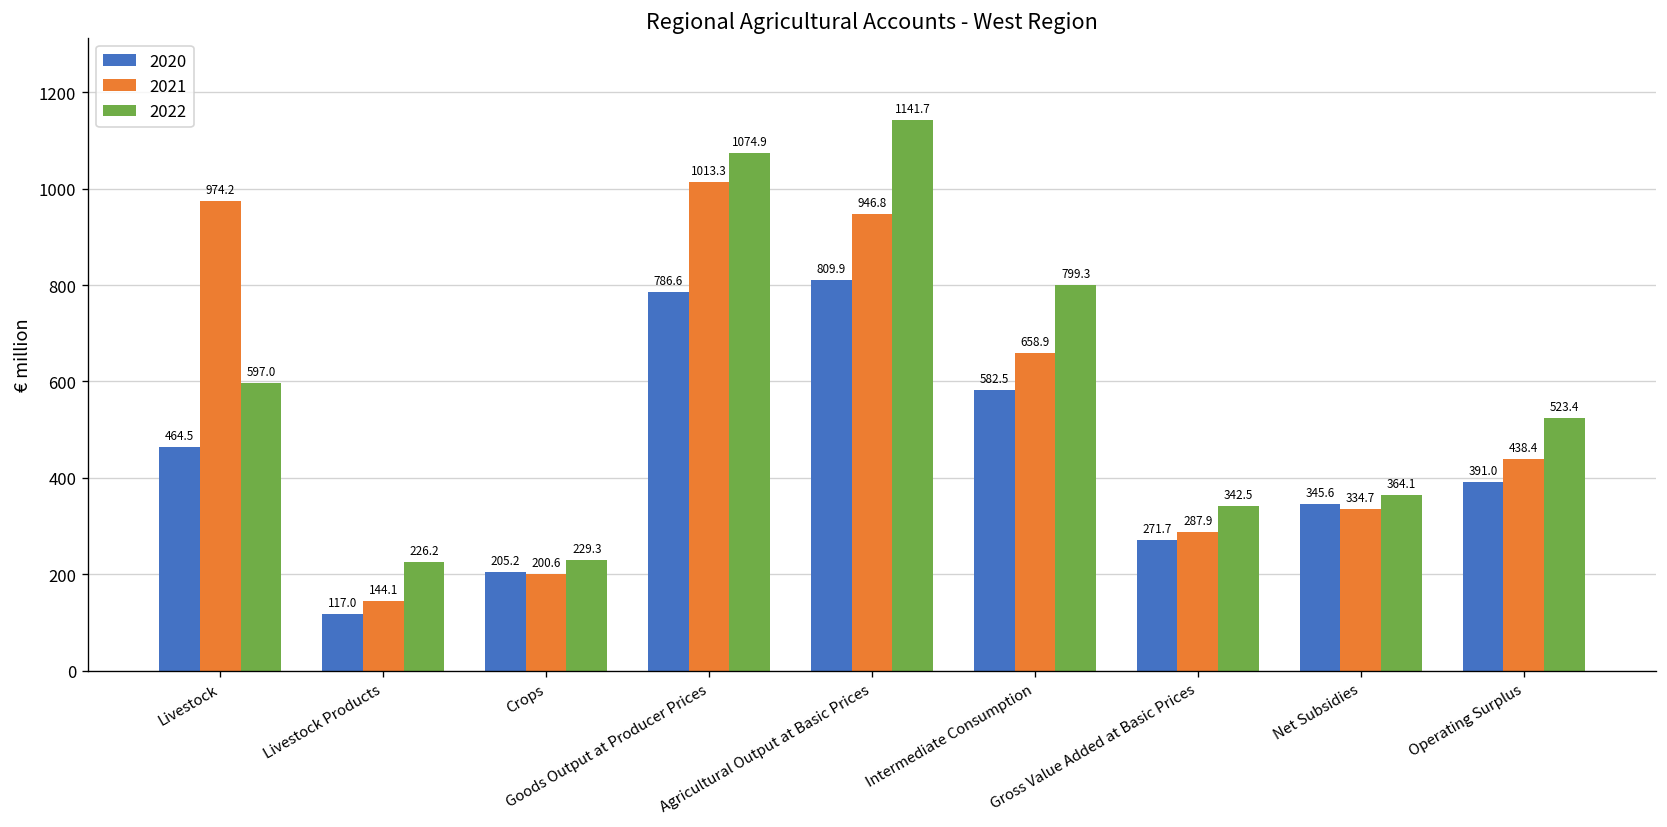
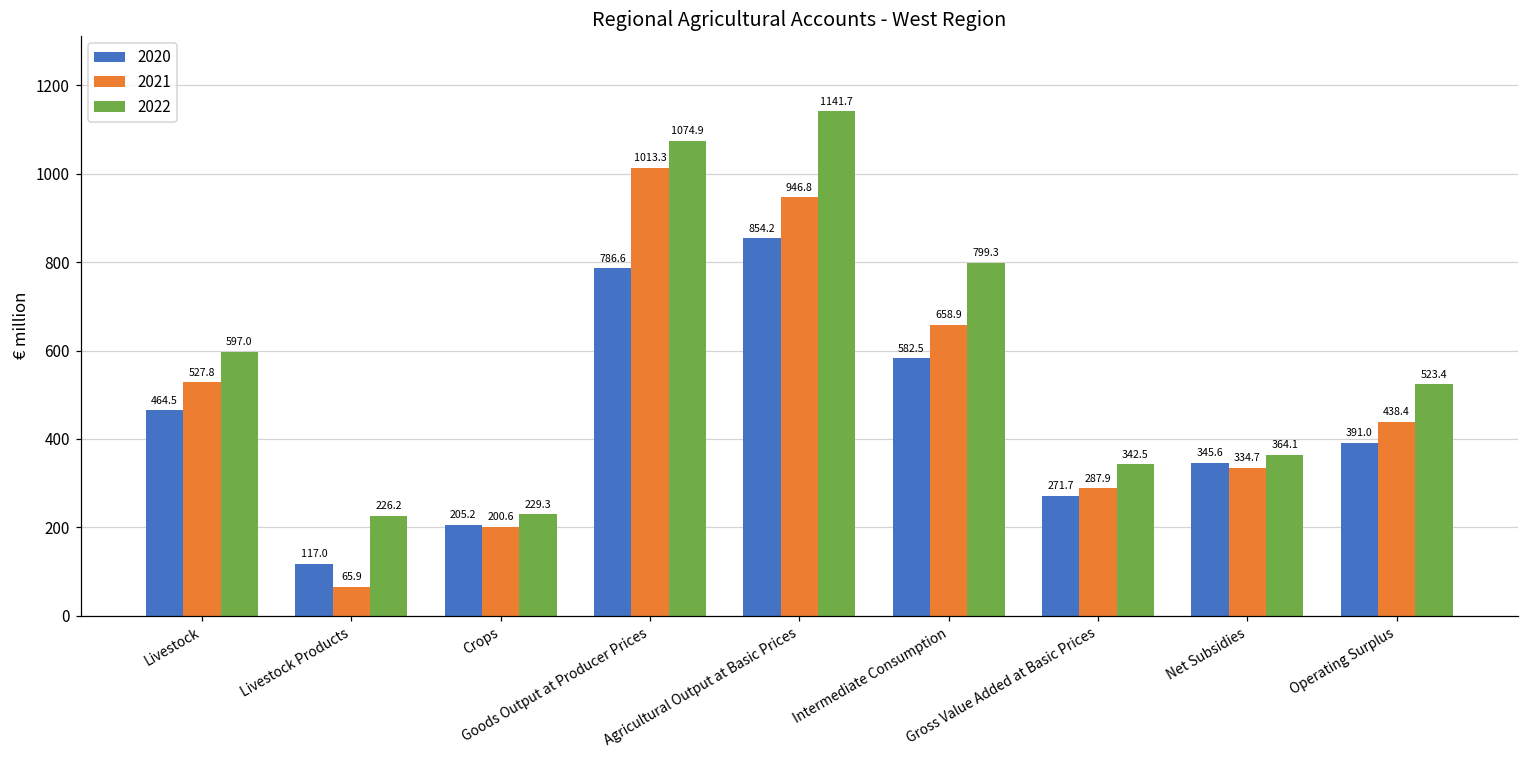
2021, Livestock: 974.2 -> 527.8
2021, Livestock Products: 144.1 -> 65.9
2020, Agricultural Output at Basic Prices: 809.9 -> 854.2
